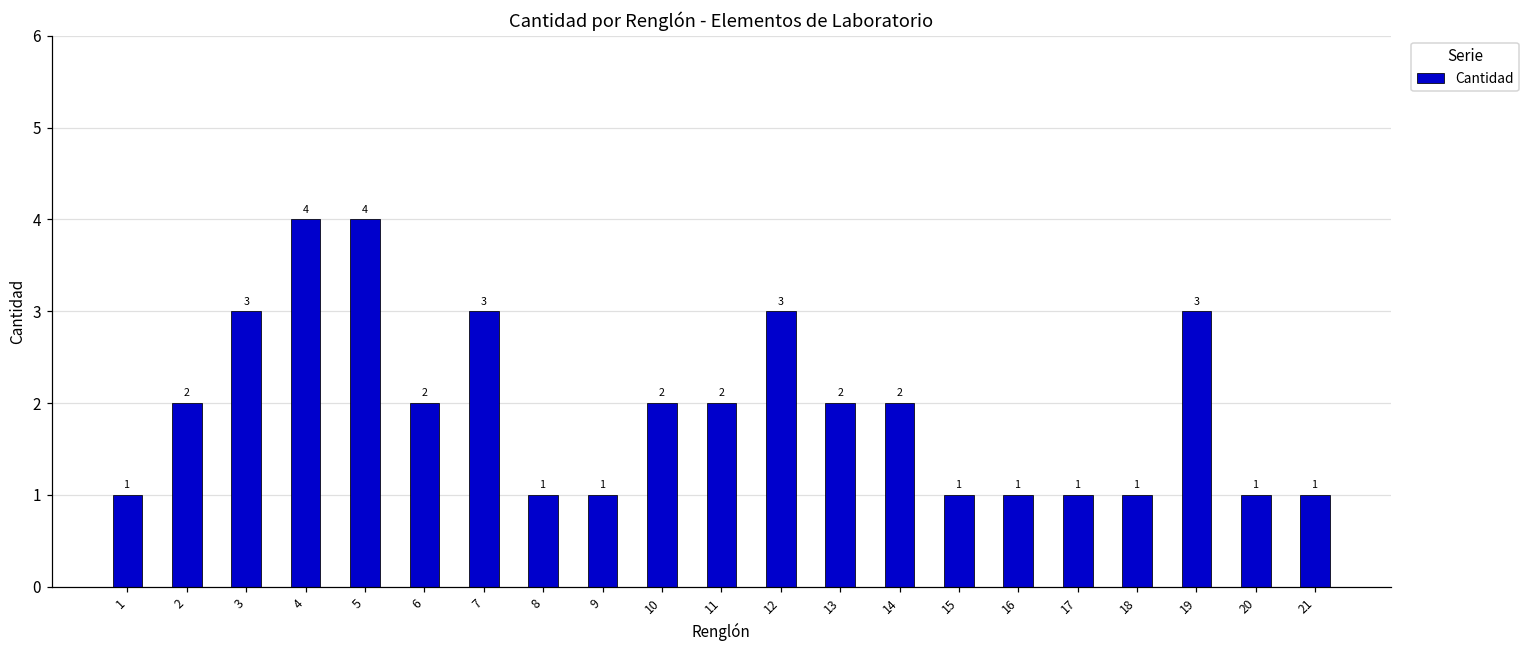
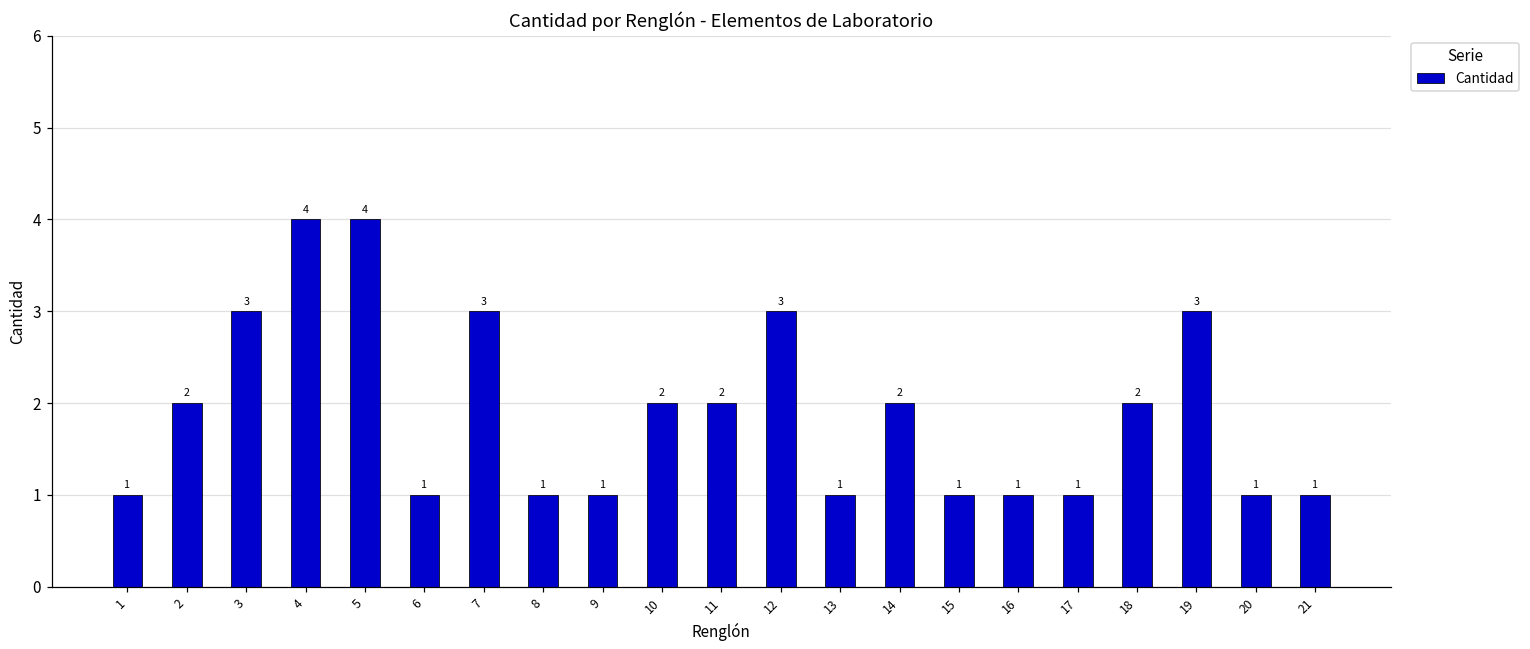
6: 2 -> 1
13: 2 -> 1
18: 1 -> 2
